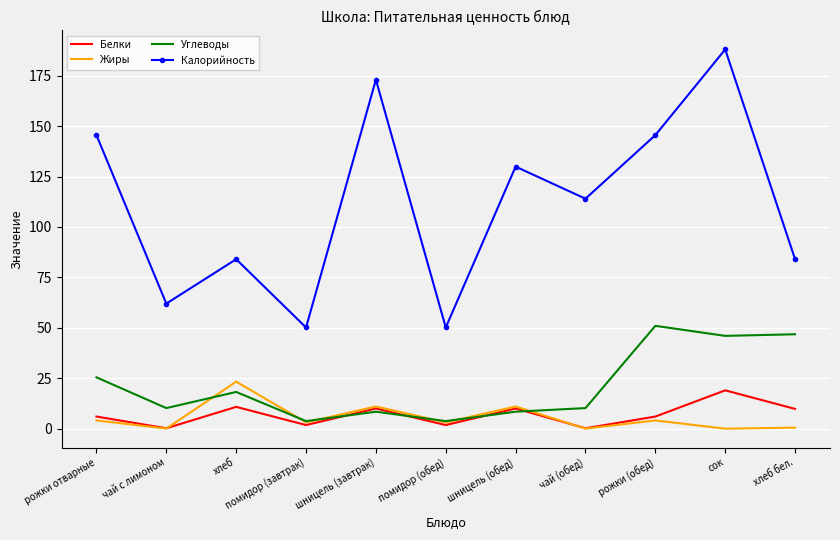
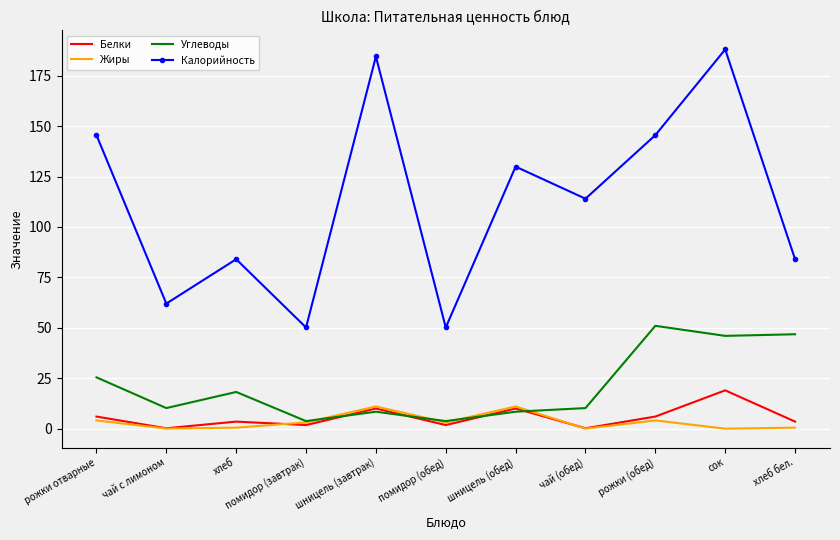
Белки, хлеб: 11 -> 4
Жиры, хлеб: 23 -> 1
Калорийность, шницель (завтрак): 173 -> 185
Белки, хлеб бел.: 10 -> 4
